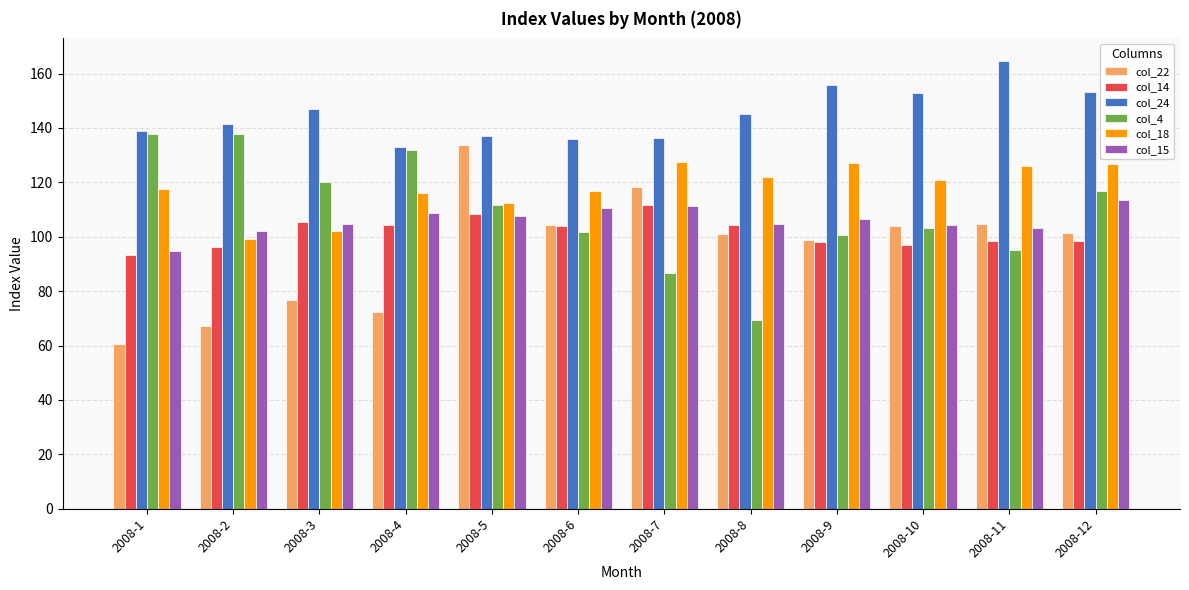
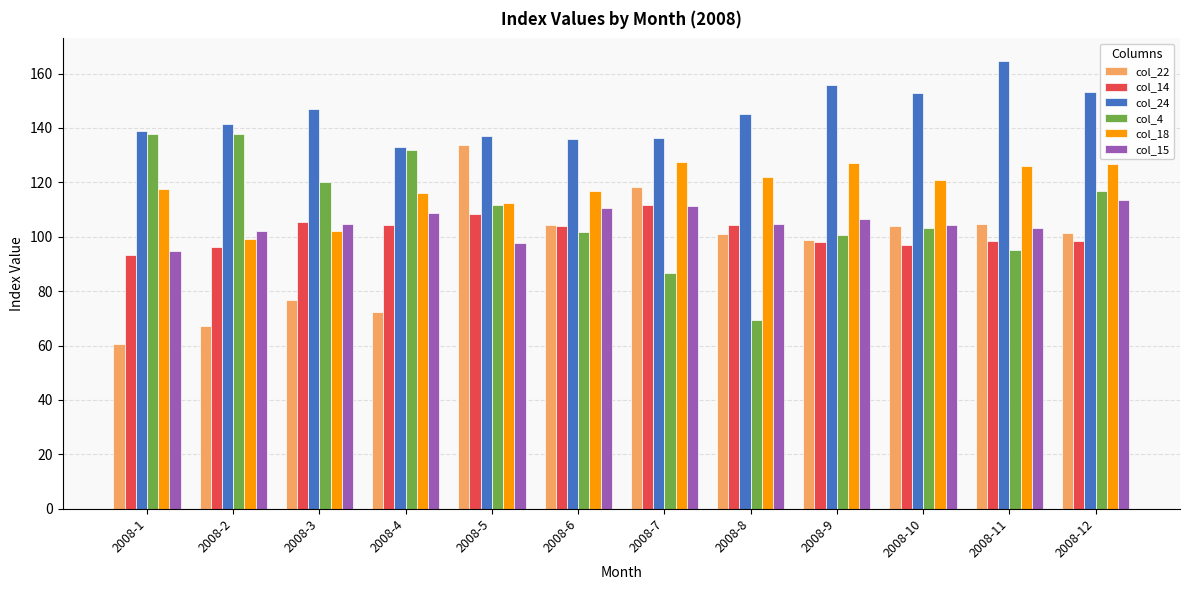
col_15, 2008-5: 108 -> 98
